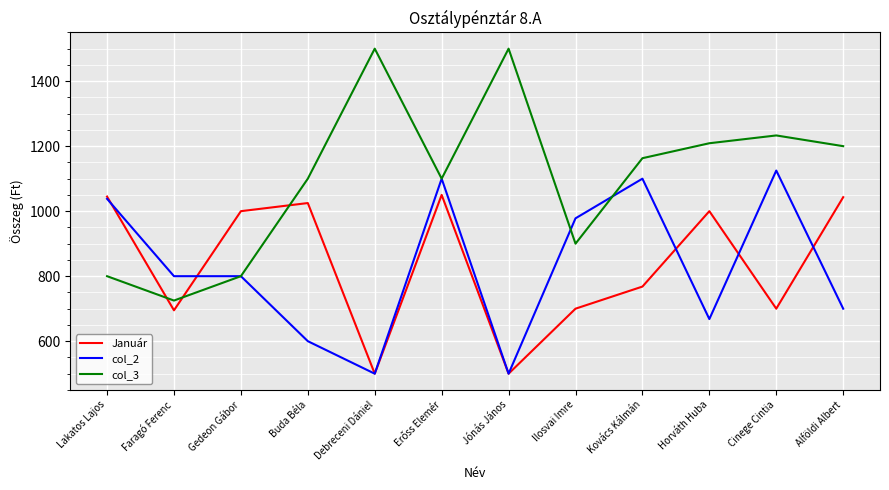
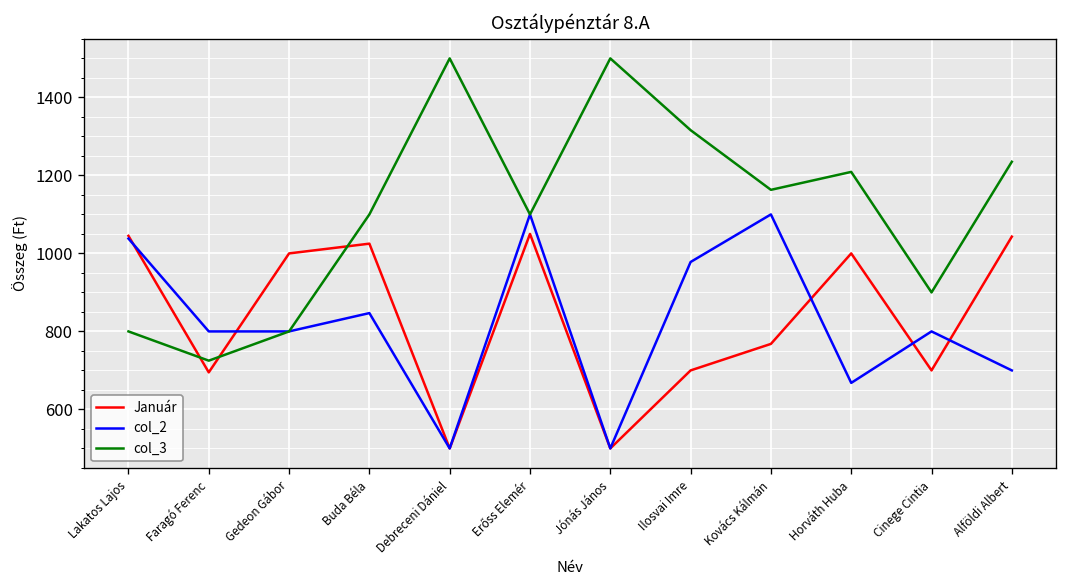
col_2, Buda Béla: 600 -> 850
col_3, Ilosvai Imre: 900 -> 1320
col_2, Cinege Cintia: 1130 -> 800
col_3, Cinege Cintia: 1230 -> 900
col_3, Alföldi Albert: 1200 -> 1240
